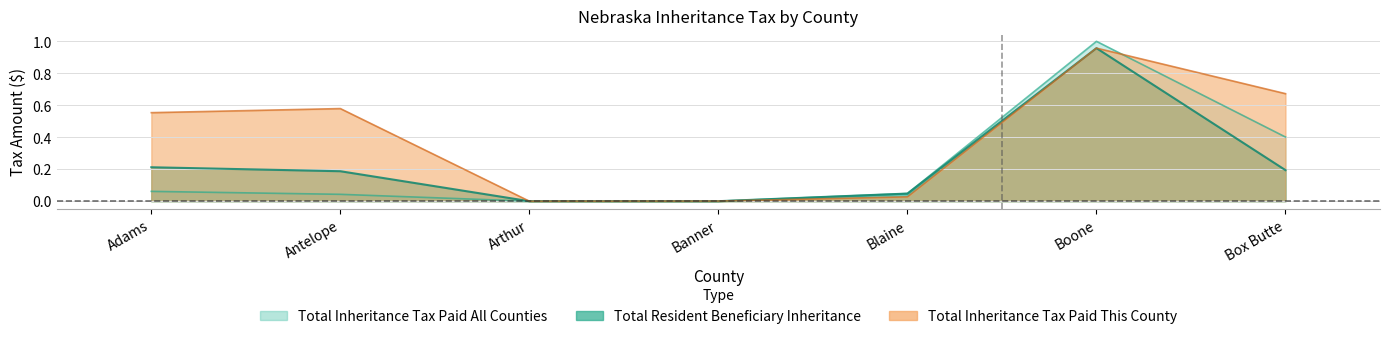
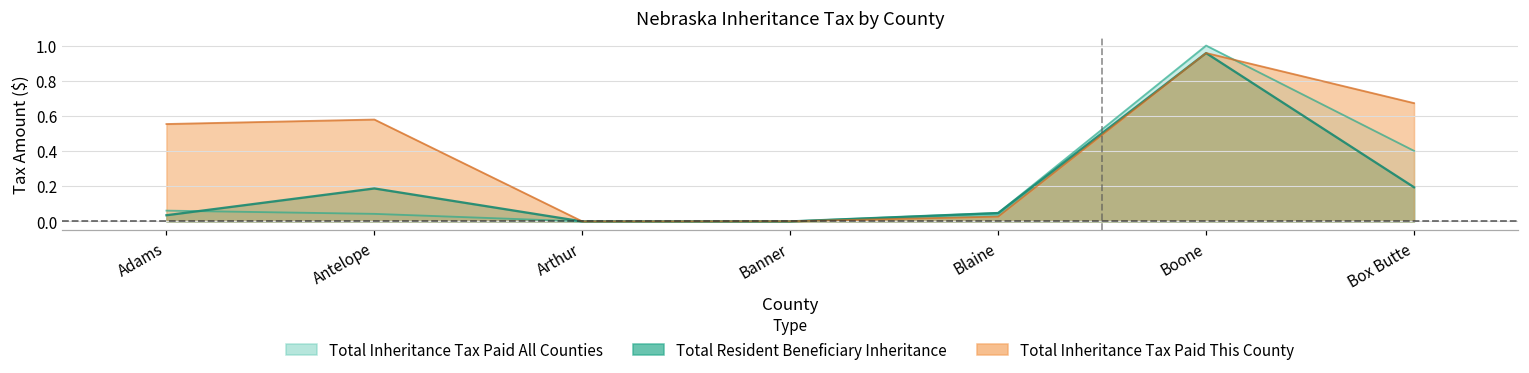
Total Resident Beneficiary Inheritance, Adams: 0.21 -> 0.04
